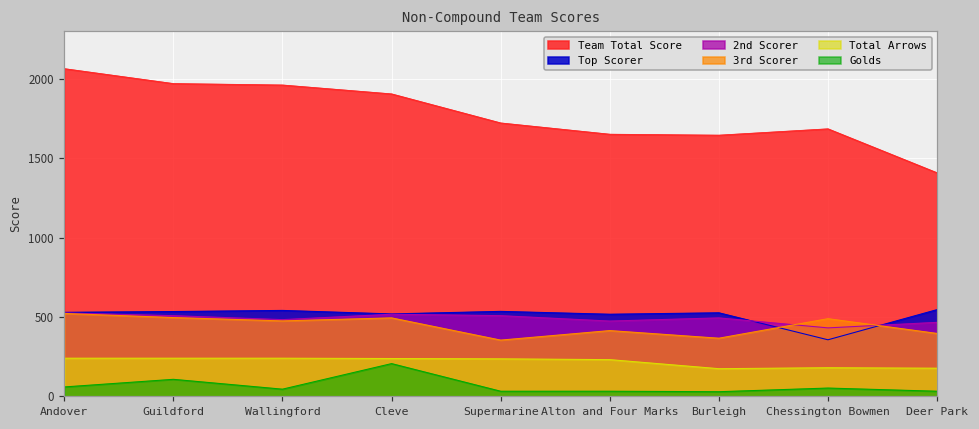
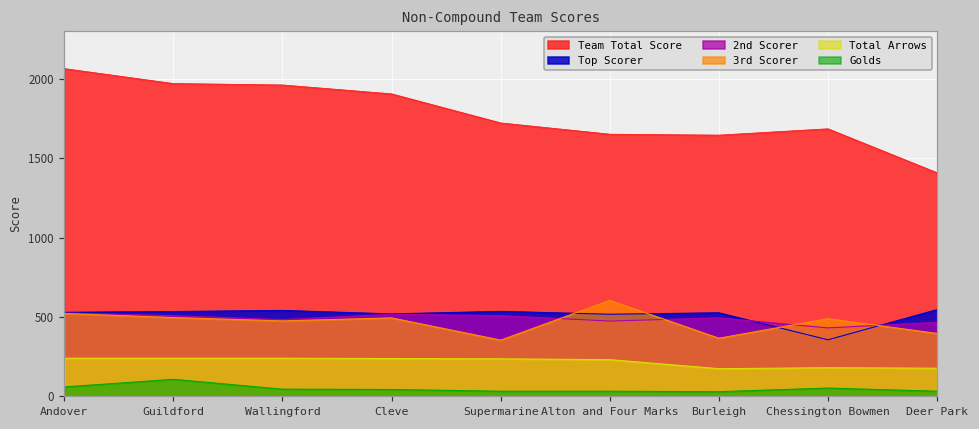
Golds, Cleve: 210 -> 40
3rd Scorer, Alton and Four Marks: 410 -> 600
